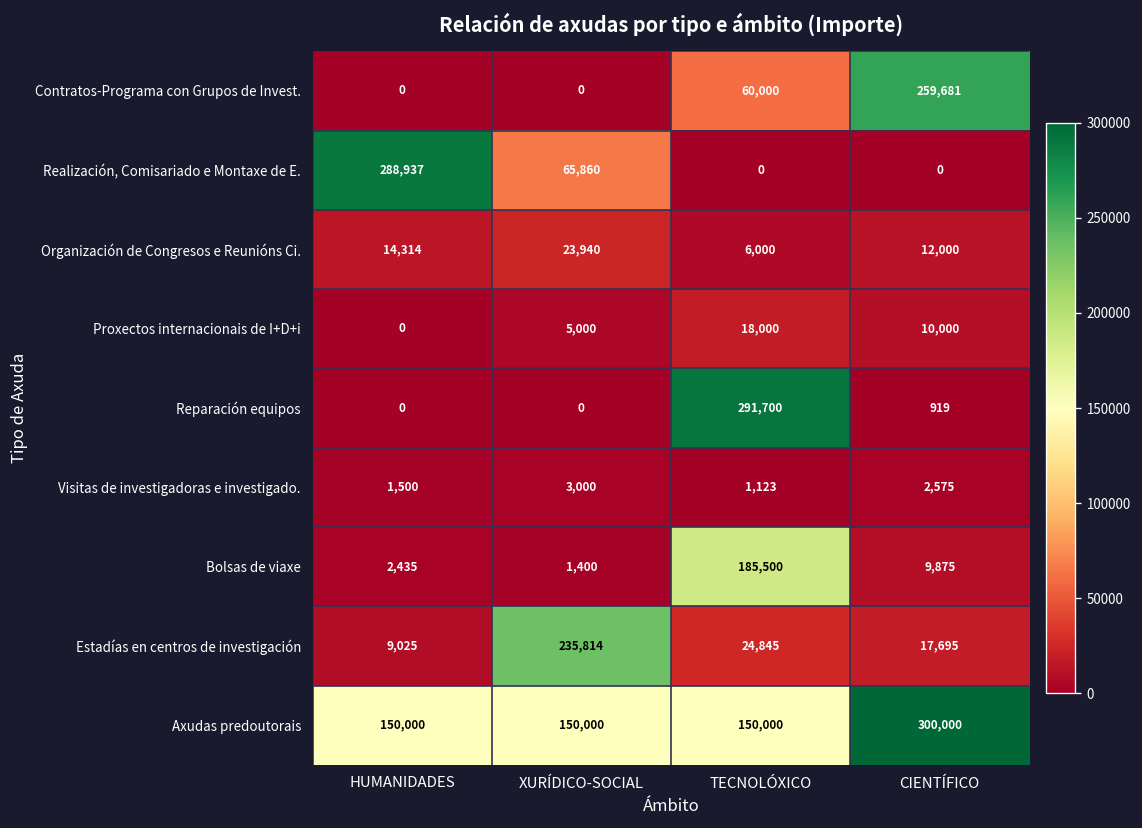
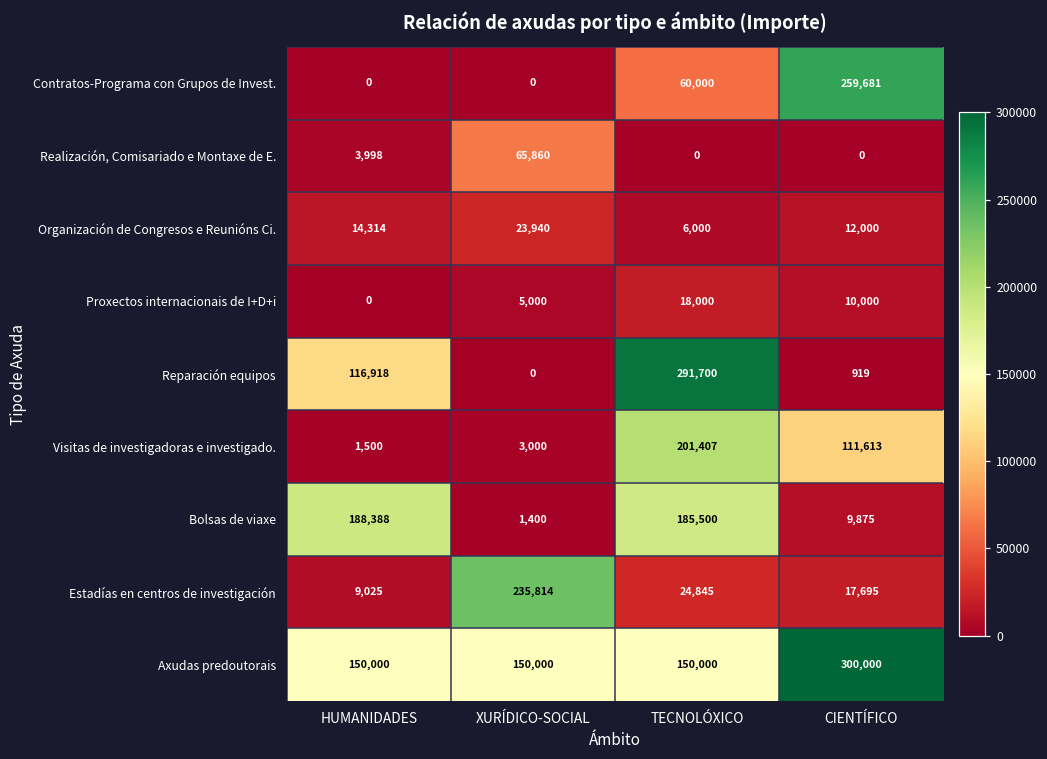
Realización, Comisariado e Montaxe de E., HUMANIDADES: 288,937 -> 3,998
Reparación equipos, HUMANIDADES: 0 -> 116,918
Visitas de investigadoras e investigado., TECNOLÓXICO: 1,123 -> 201,407
Visitas de investigadoras e investigado., CIENTÍFICO: 2,575 -> 111,613
Bolsas de viaxe, HUMANIDADES: 2,435 -> 188,388
